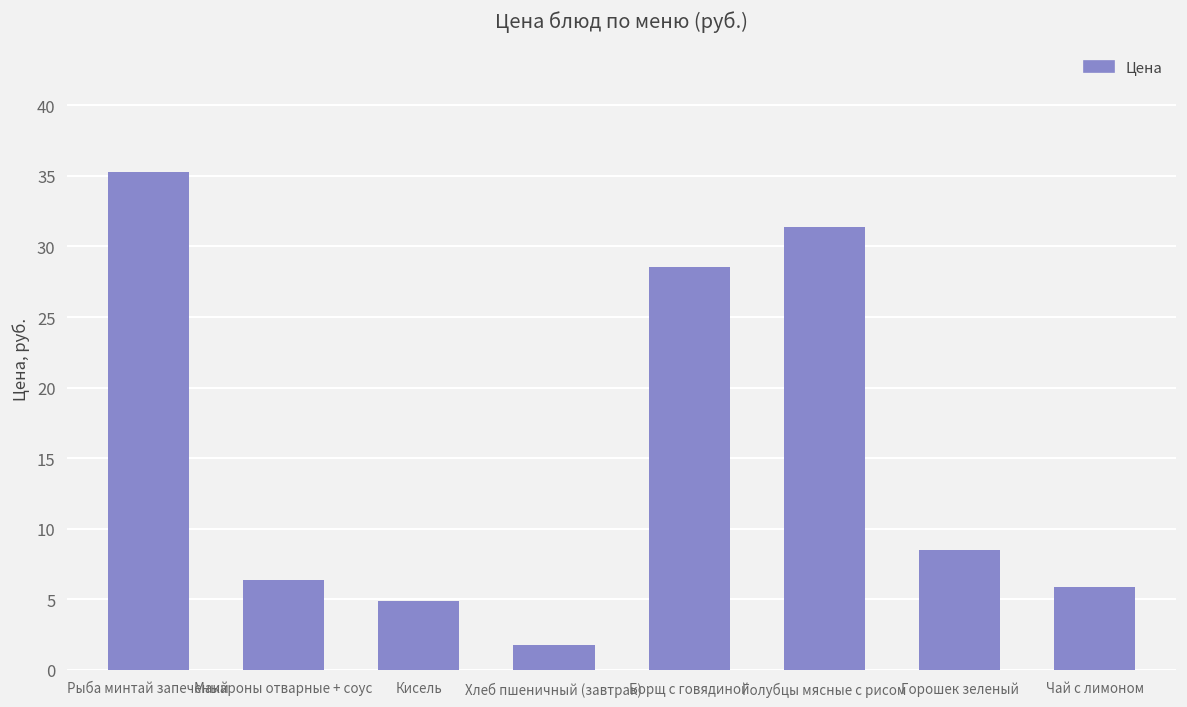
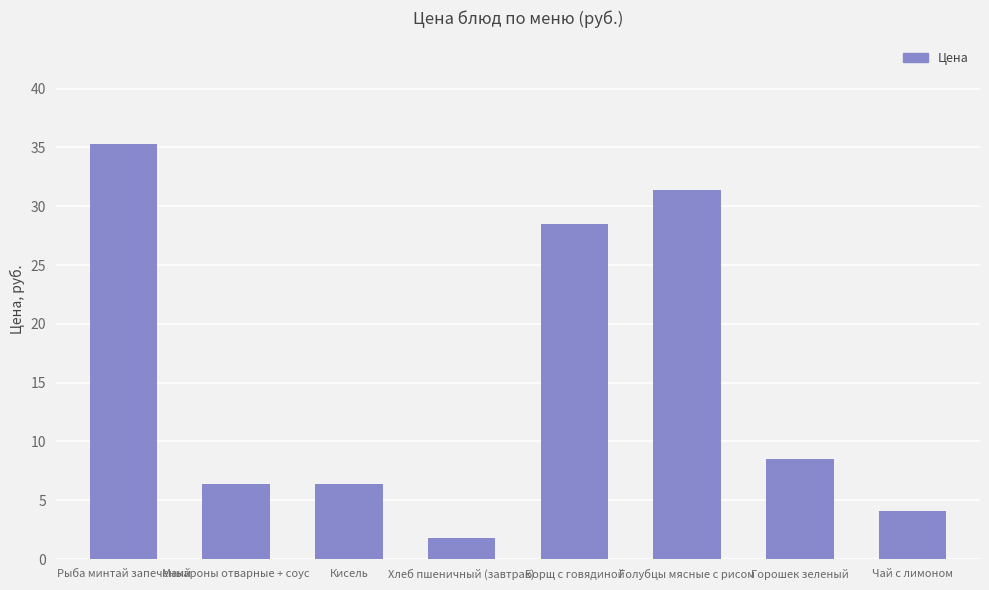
Кисель: 4.9 -> 6.4
Чай с лимоном: 5.8 -> 4.1
